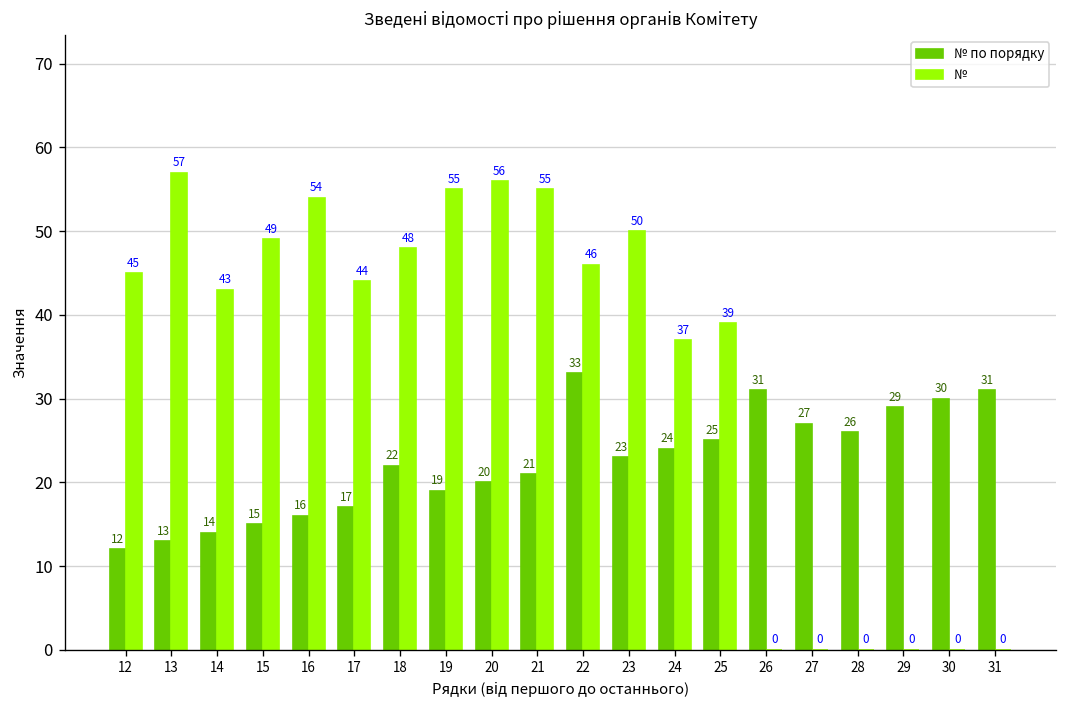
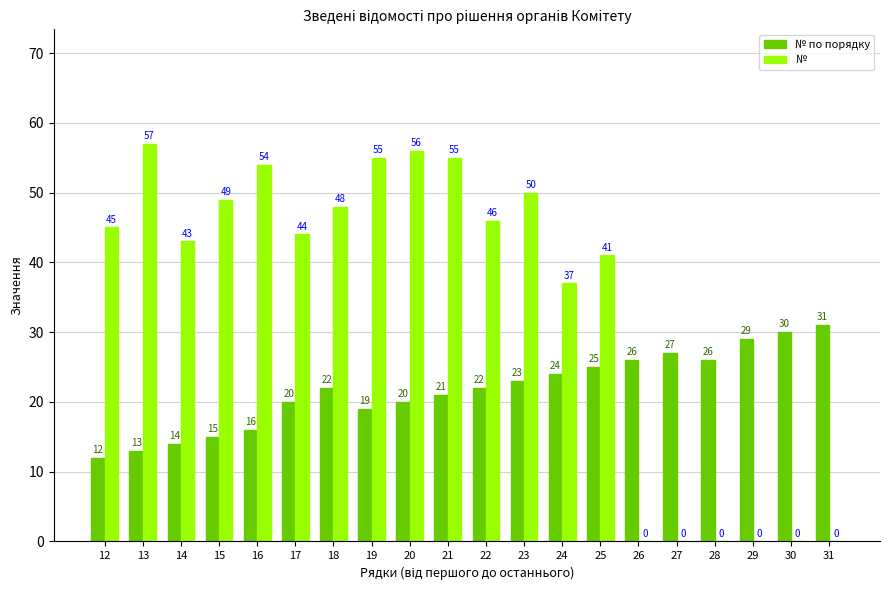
№ по порядку, 17: 17 -> 20
№ по порядку, 22: 33 -> 22
№, 25: 39 -> 41
№ по порядку, 26: 31 -> 26
